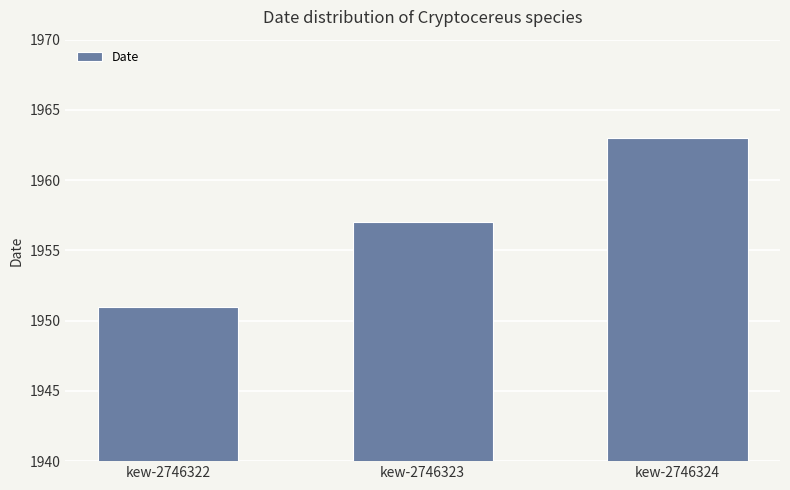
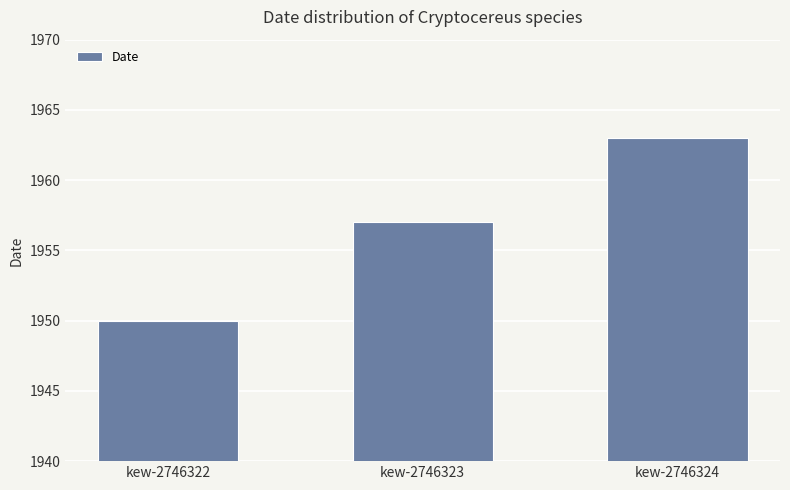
kew-2746322: 1951 -> 1950
